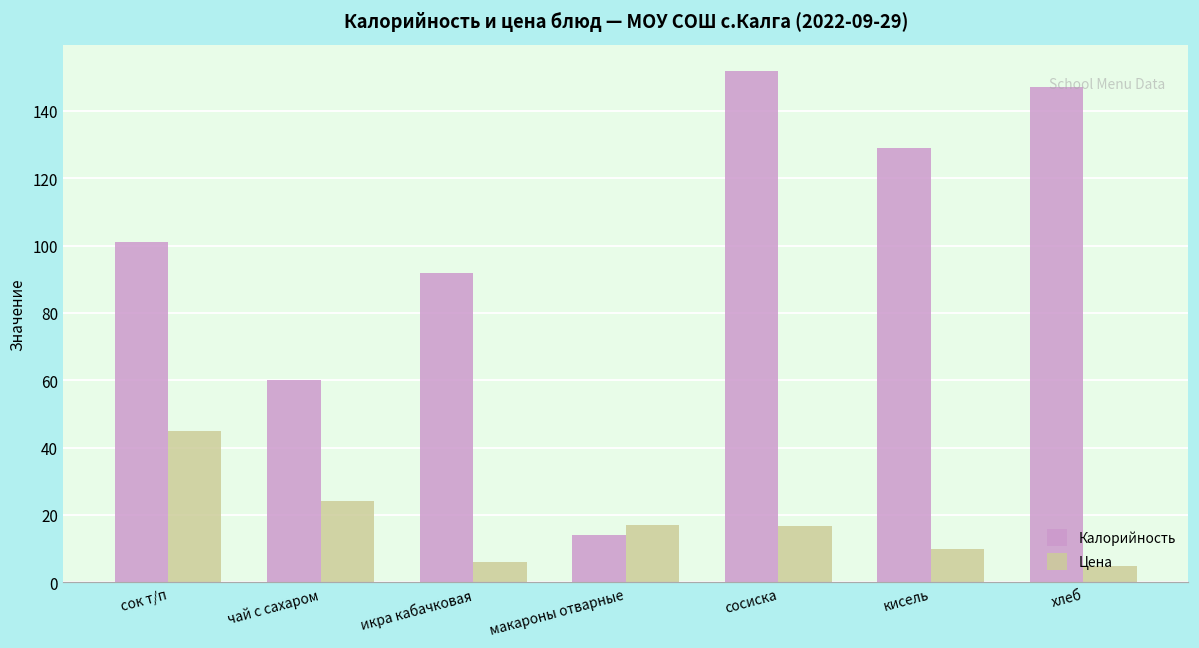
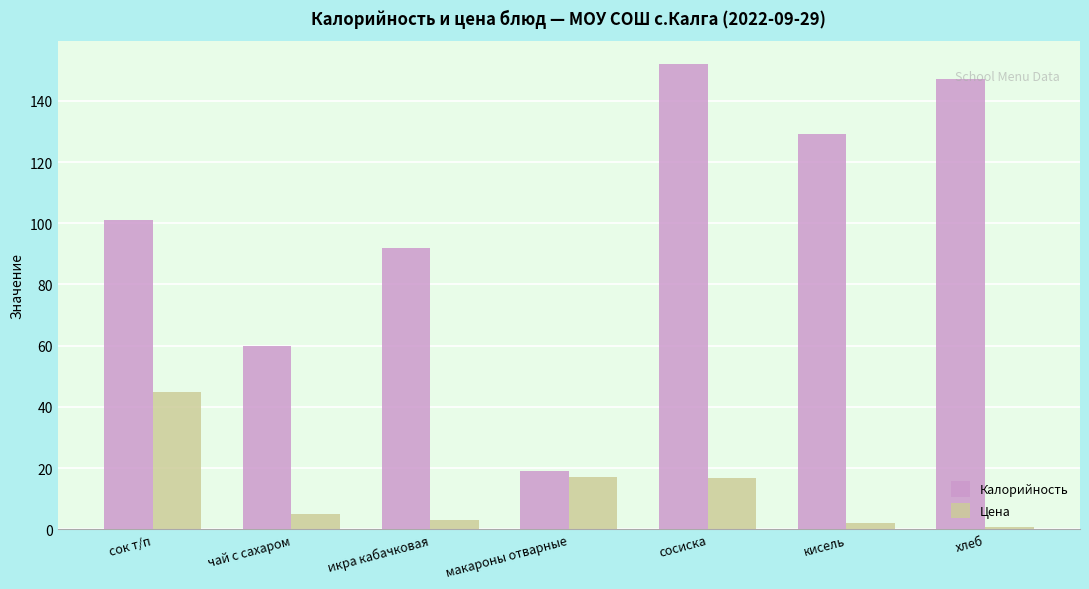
Цена, чай с сахаром: 24 -> 5
Цена, икра кабачковая: 6 -> 3
Калорийность, макароны отварные: 14 -> 19
Цена, кисель: 10 -> 2
Цена, хлеб: 5 -> 1
